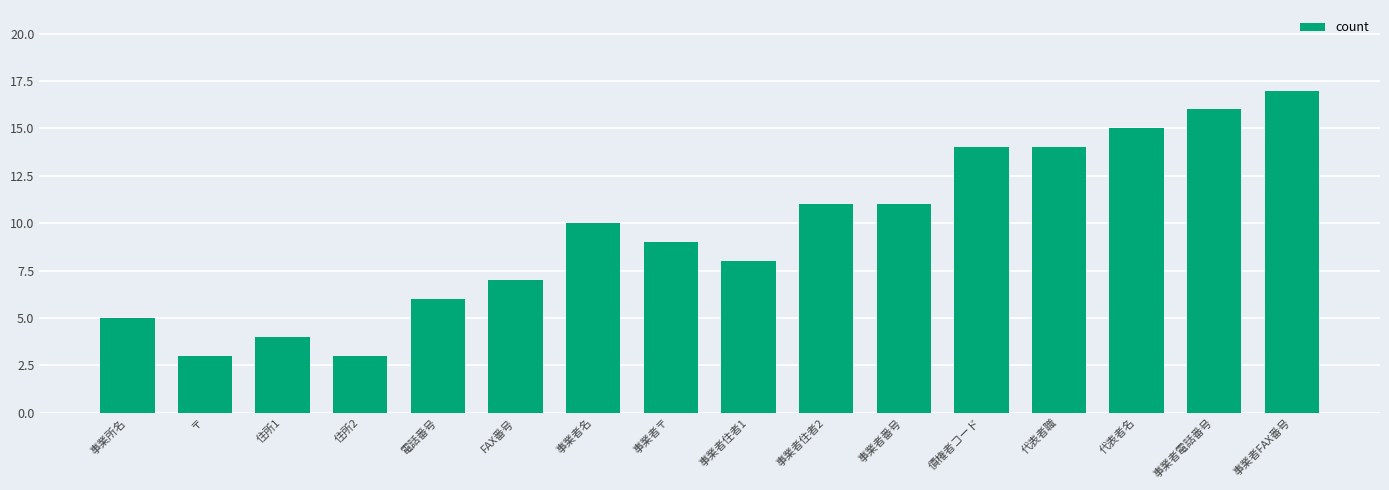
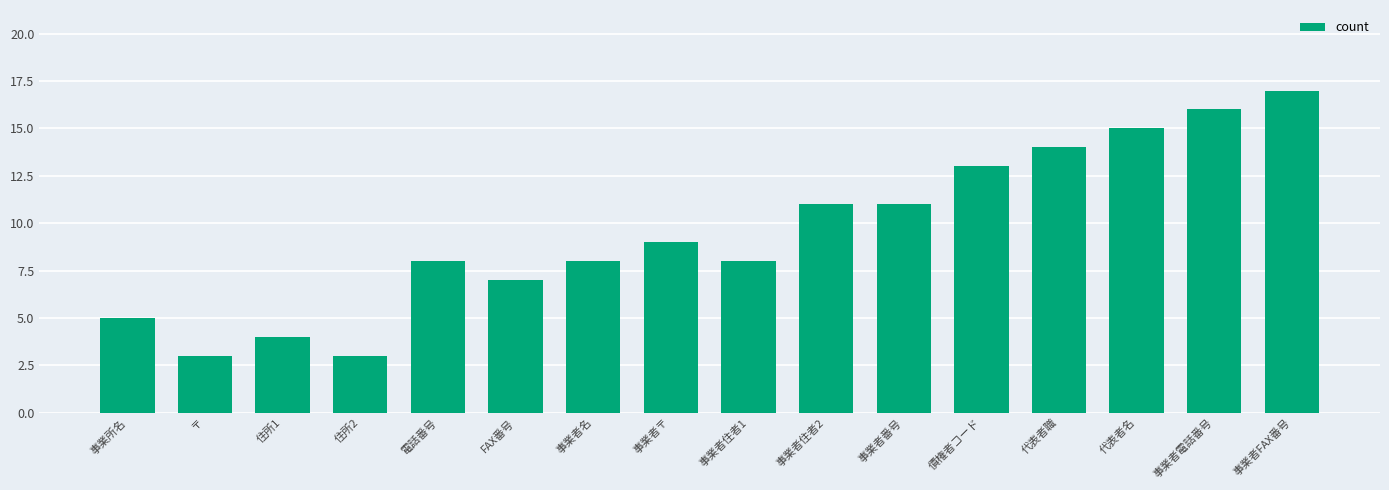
電話番号: 6 -> 8
事業者名: 10 -> 8
債権者コード: 14 -> 13
